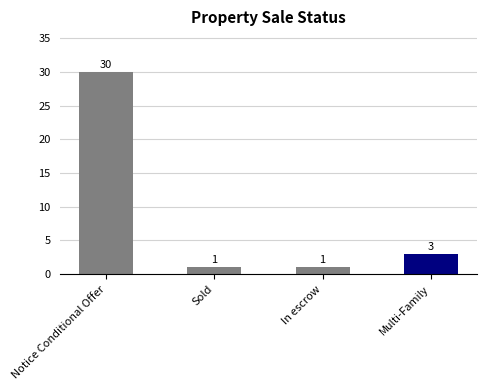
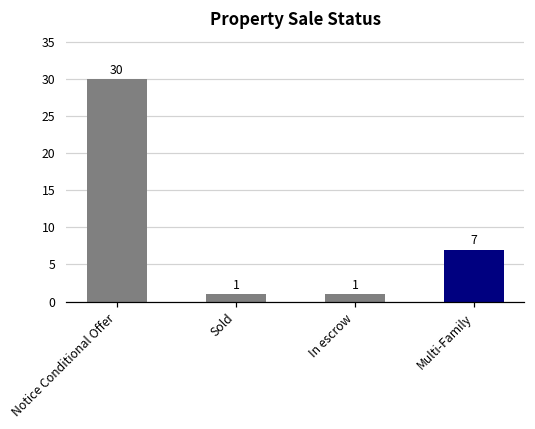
Multi-Family: 3 -> 7
